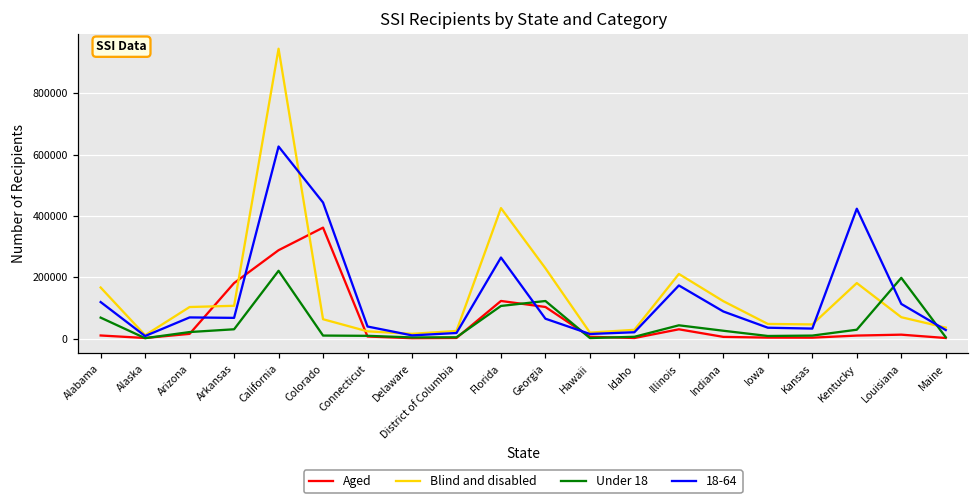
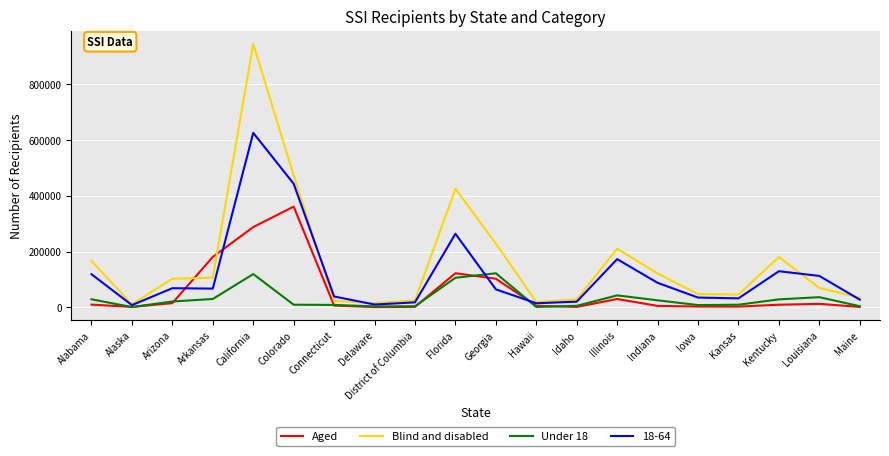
Under 18, Alabama: 70000 -> 30000
Under 18, California: 220000 -> 120000
Blind and disabled, Colorado: 60000 -> 470000
18-64, Kentucky: 420000 -> 130000
Under 18, Louisiana: 200000 -> 40000
